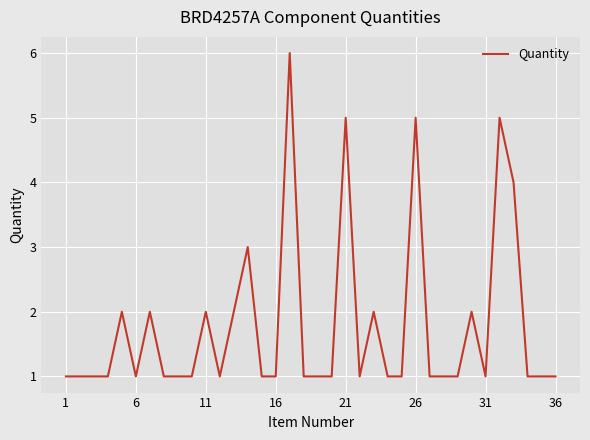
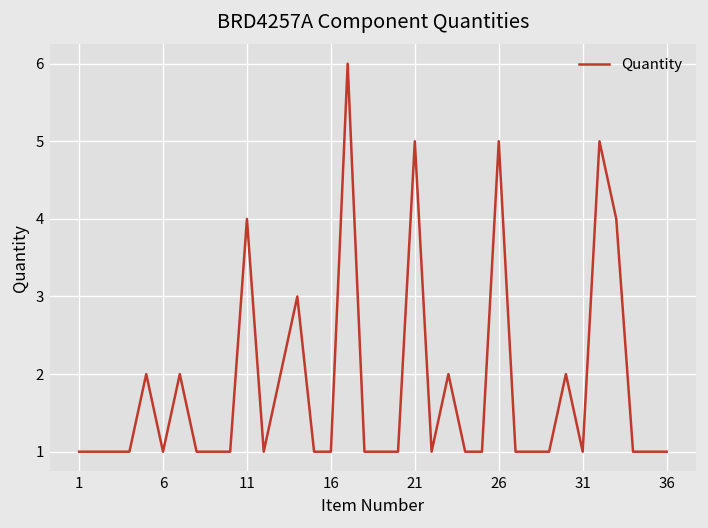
11: 2 -> 4
